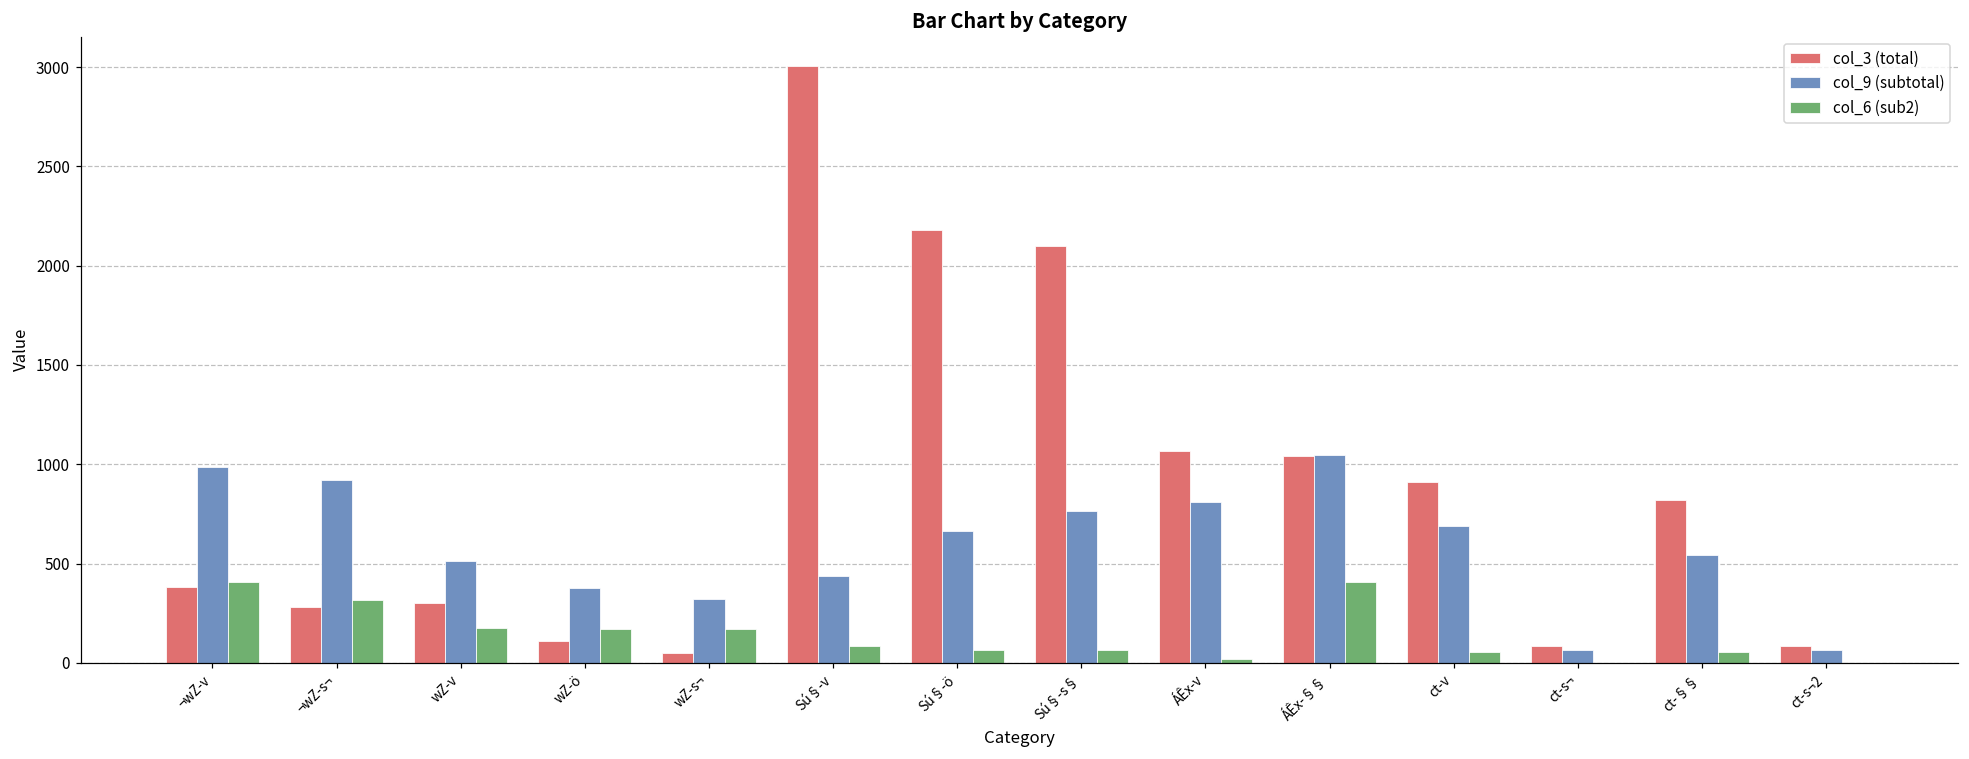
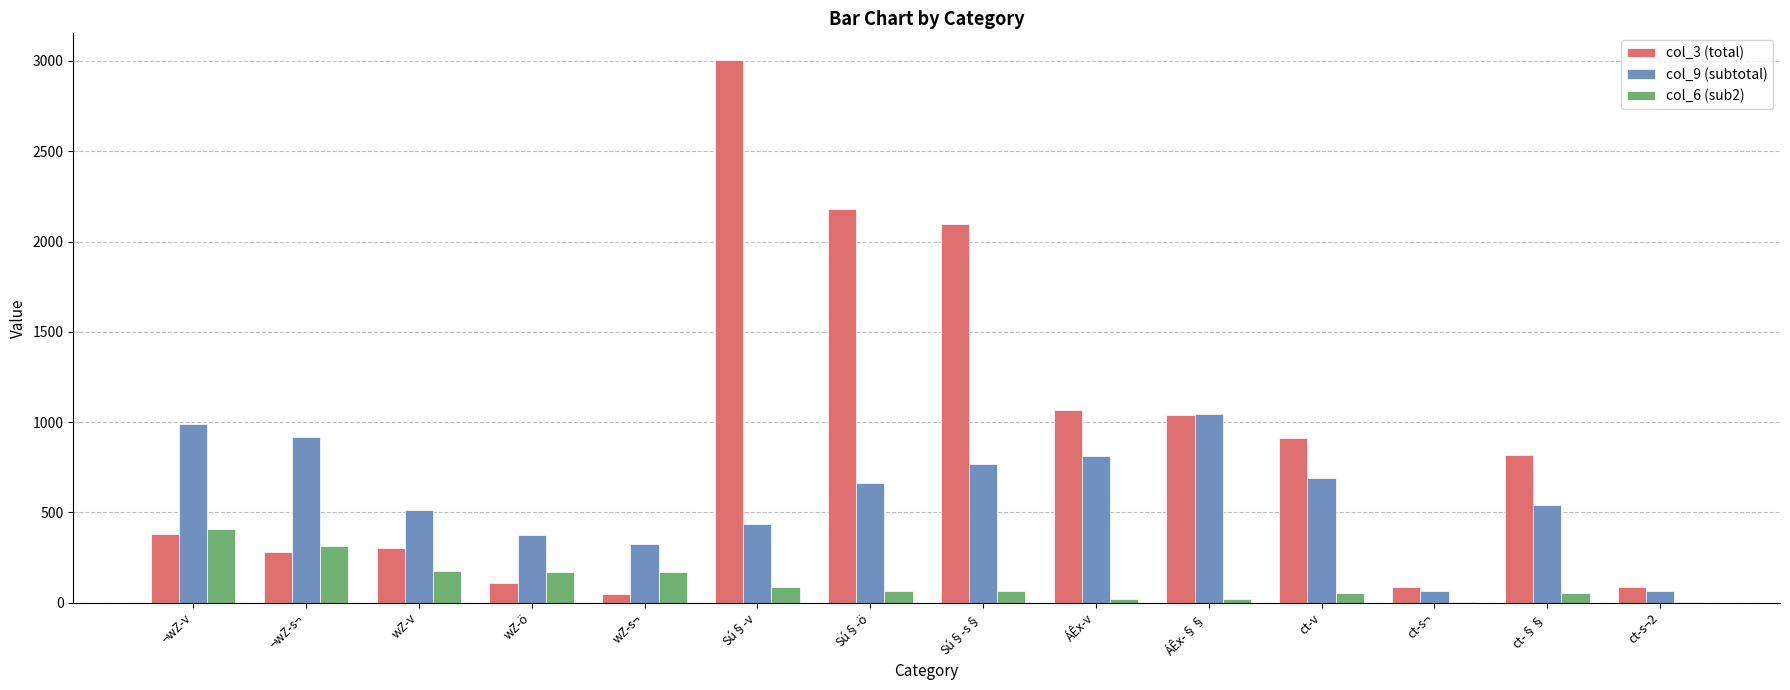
col_6 (sub2), ÁÊx-§§: 410 -> 20
